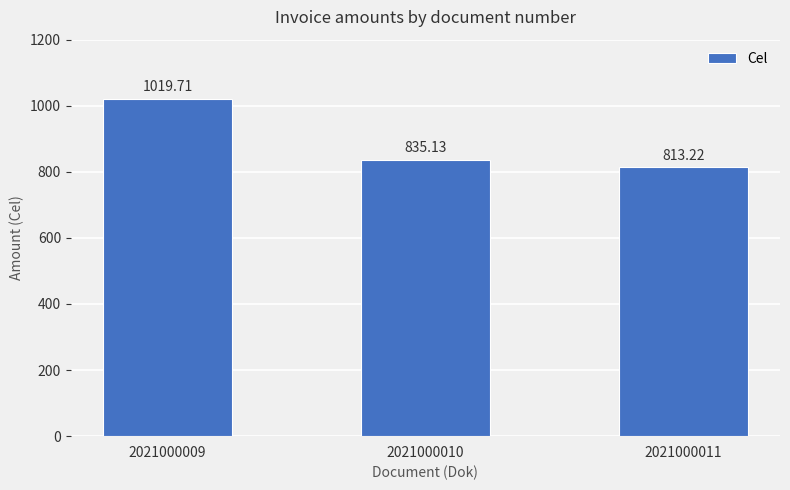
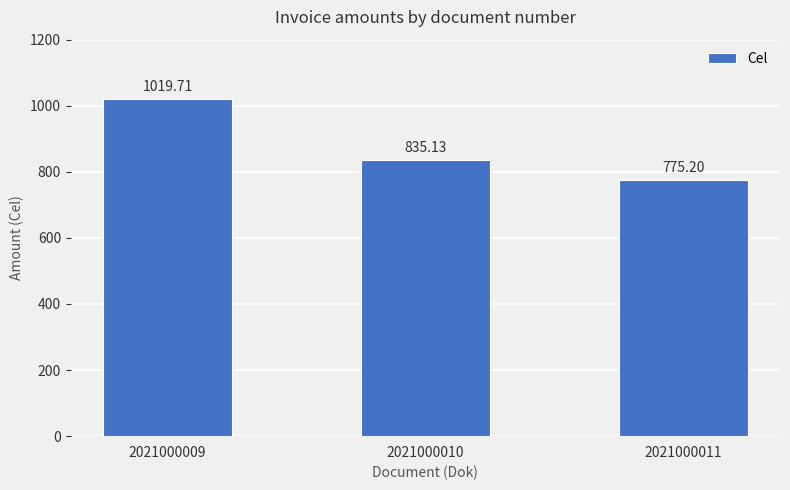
2021000011: 813.22 -> 775.20
